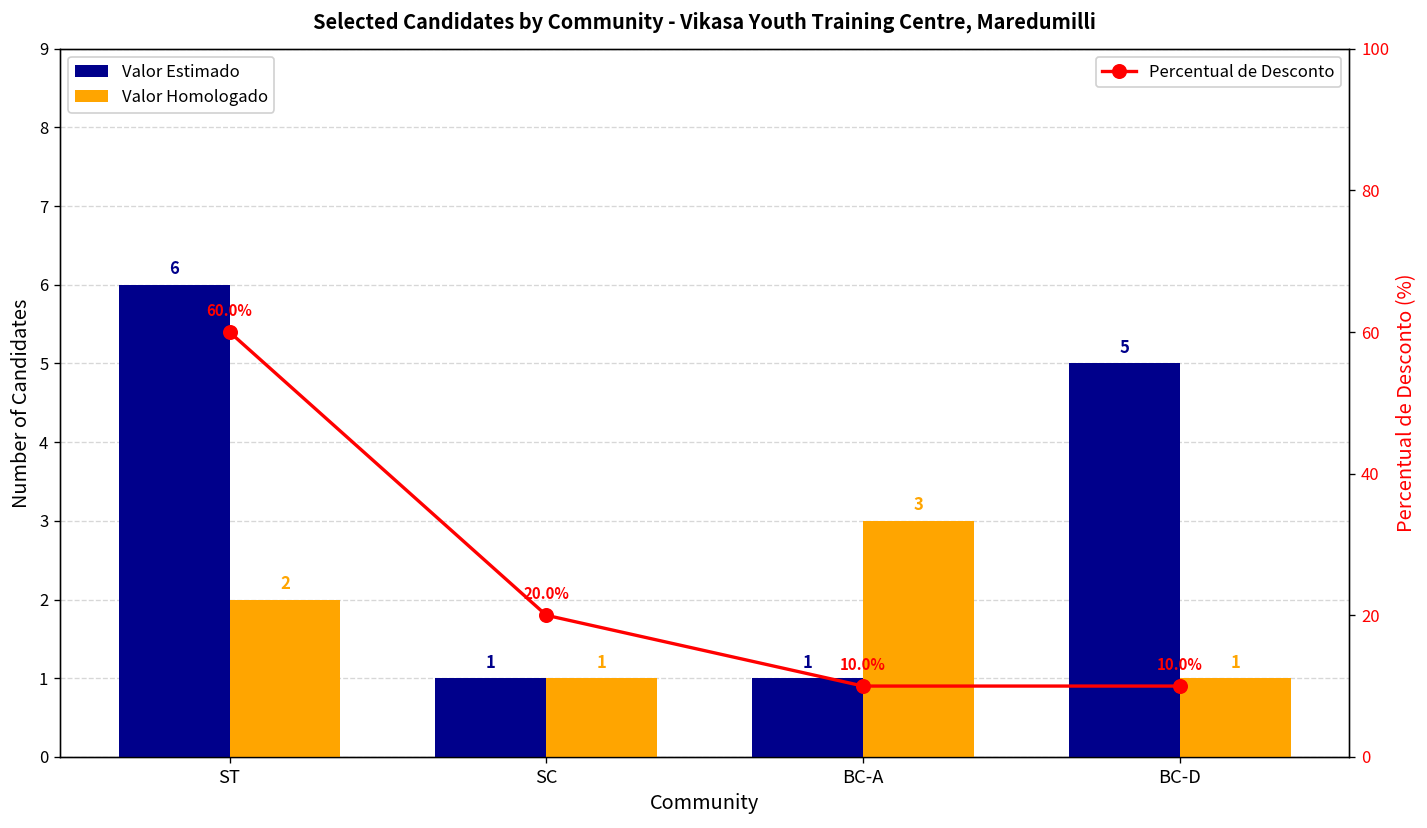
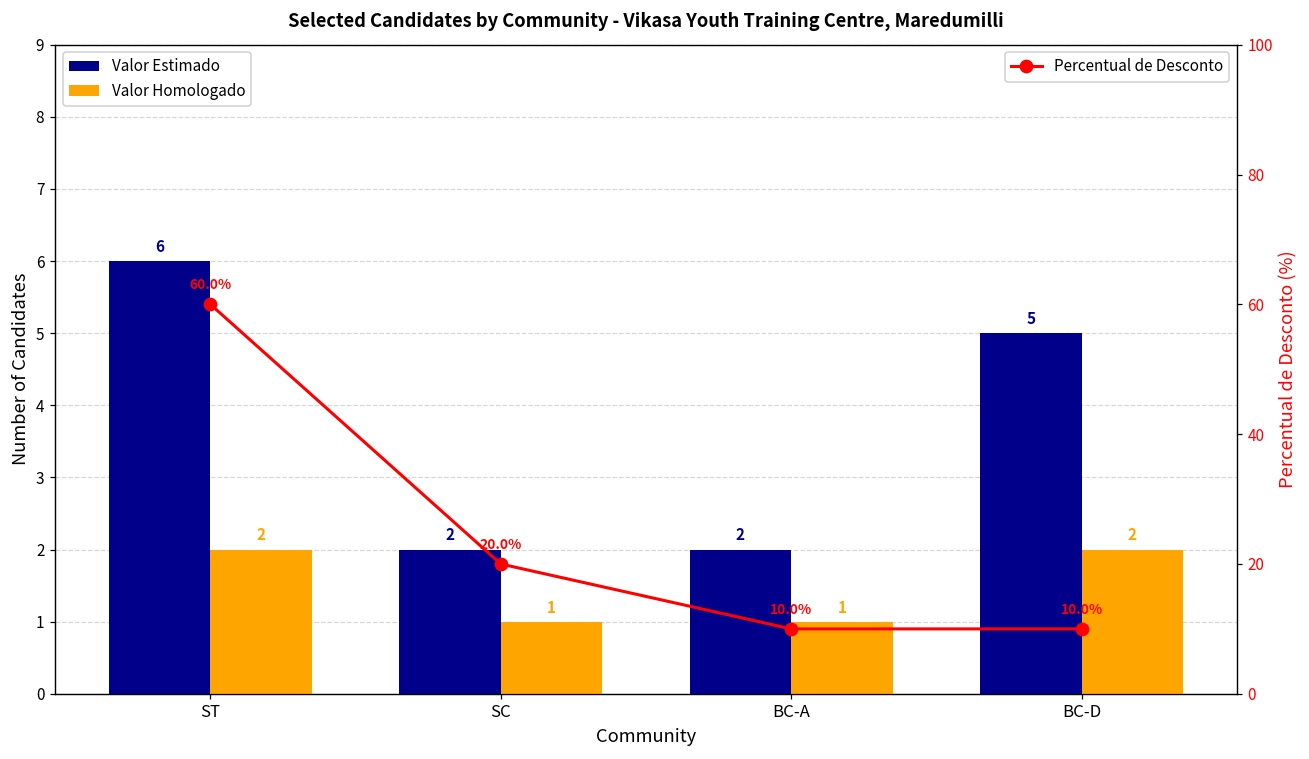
Valor Estimado, SC: 1 -> 2
Valor Estimado, BC-A: 1 -> 2
Valor Homologado, BC-A: 3 -> 1
Valor Homologado, BC-D: 1 -> 2
